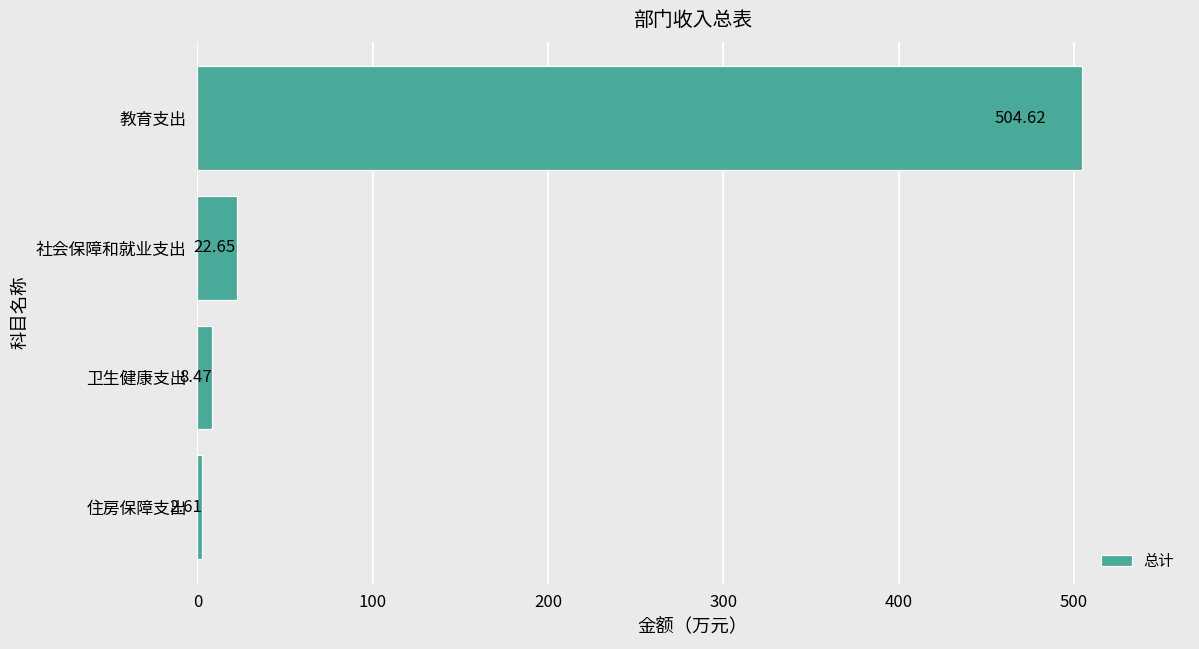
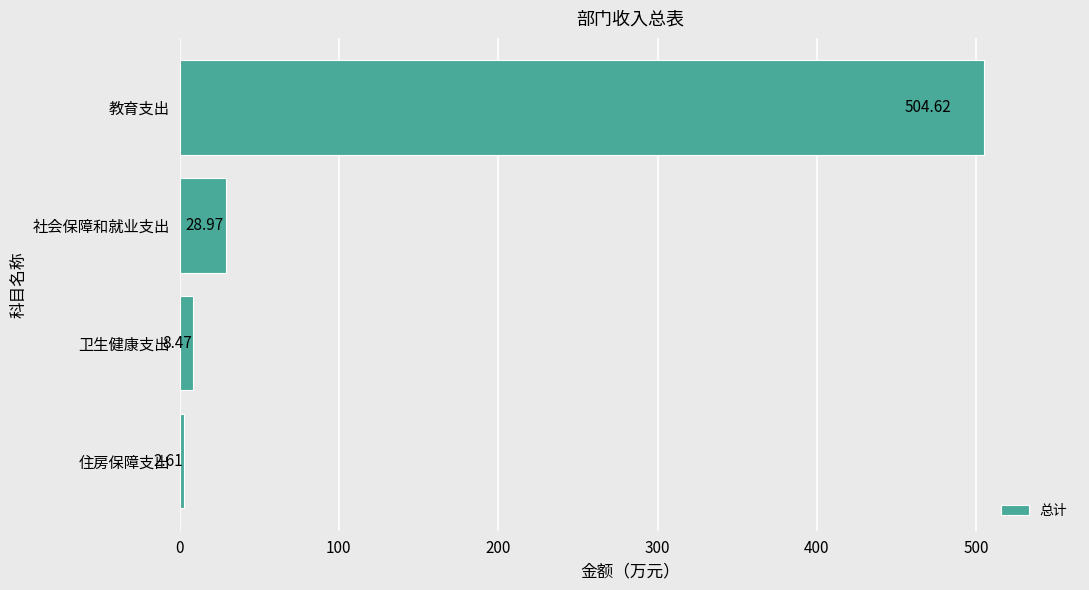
社会保障和就业支出: 22.65 -> 28.97
